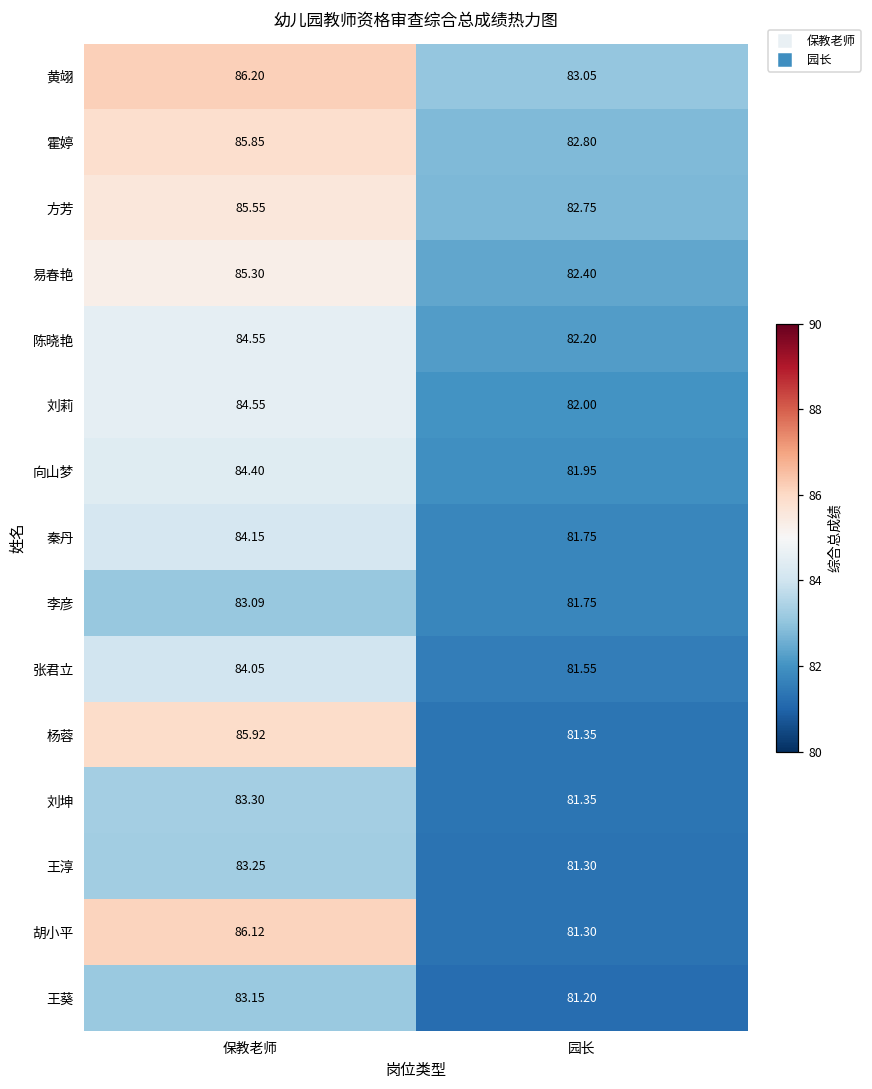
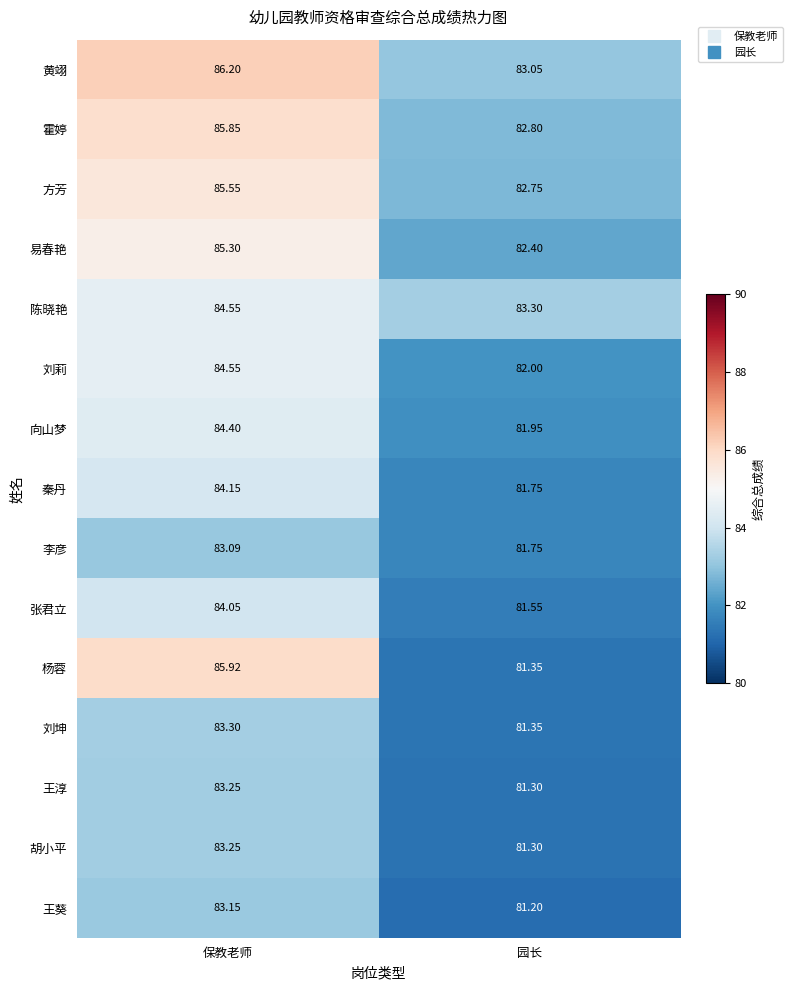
陈晓艳, 园长: 82.20 -> 83.30
胡小平, 保教老师: 86.12 -> 83.25
